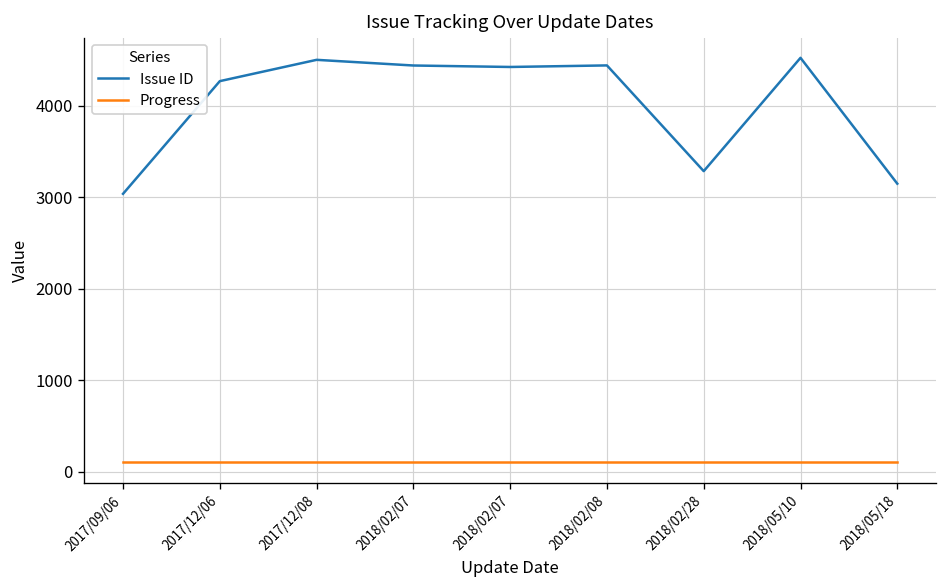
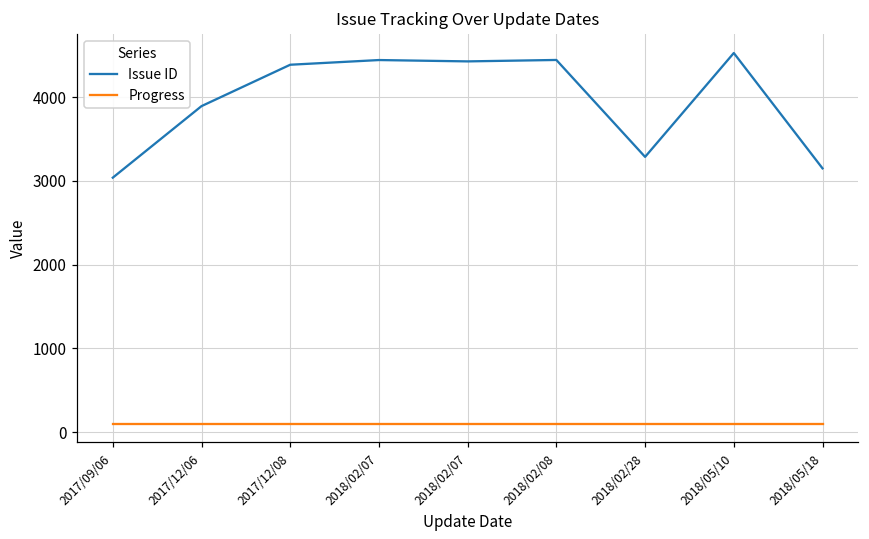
Issue ID, 2017/12/06: 4300 -> 3900
Issue ID, 2017/12/08: 4500 -> 4400
